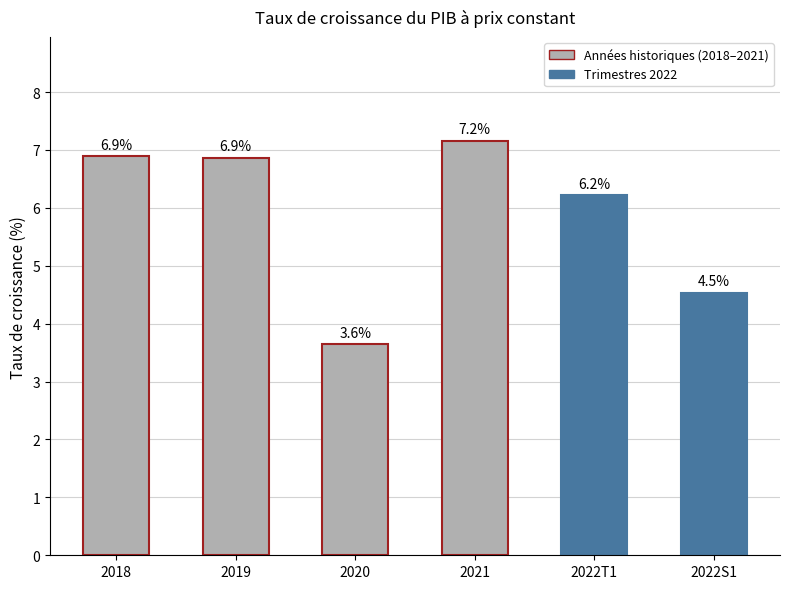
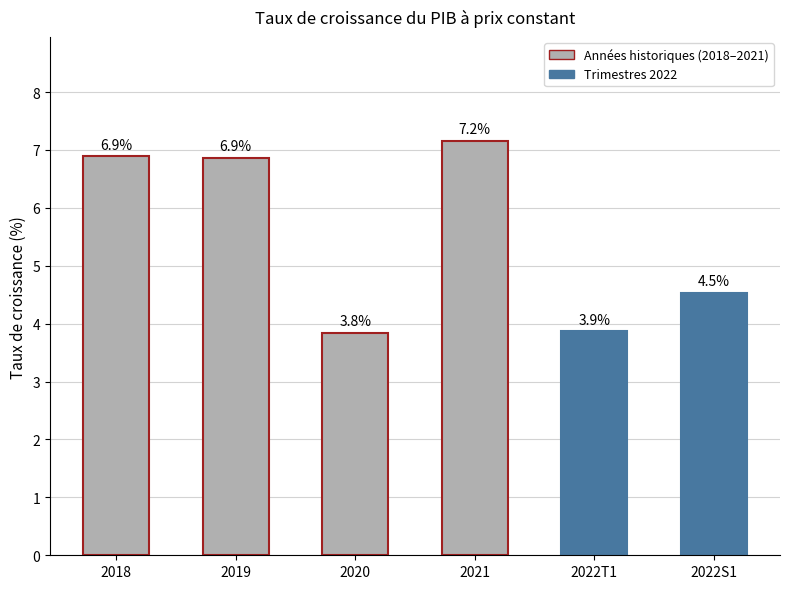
2020: 3.6% -> 3.8%
2022T1: 6.2% -> 3.9%
